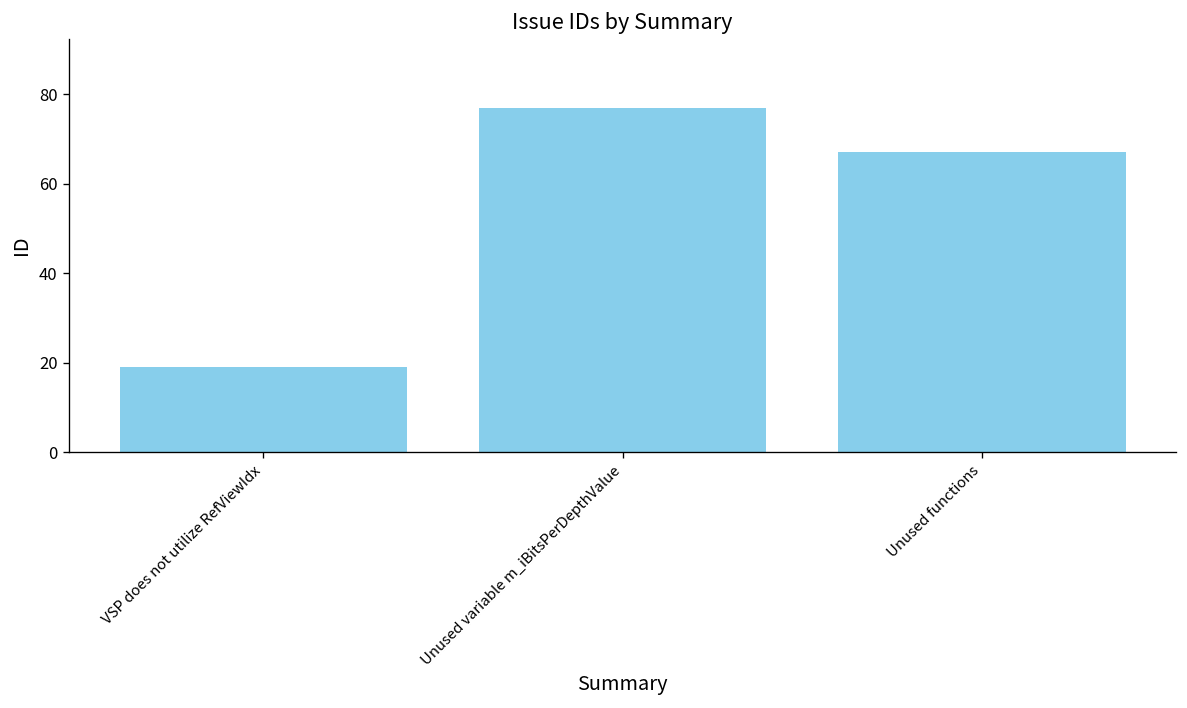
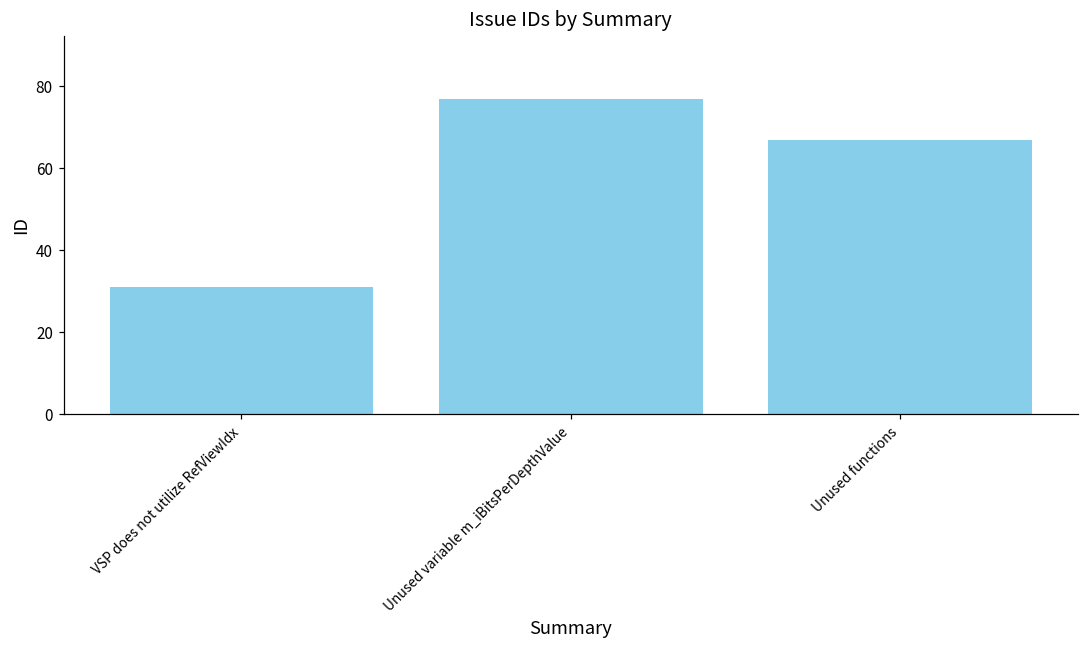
VSP does not utilize RefViewIdx: 19 -> 31
